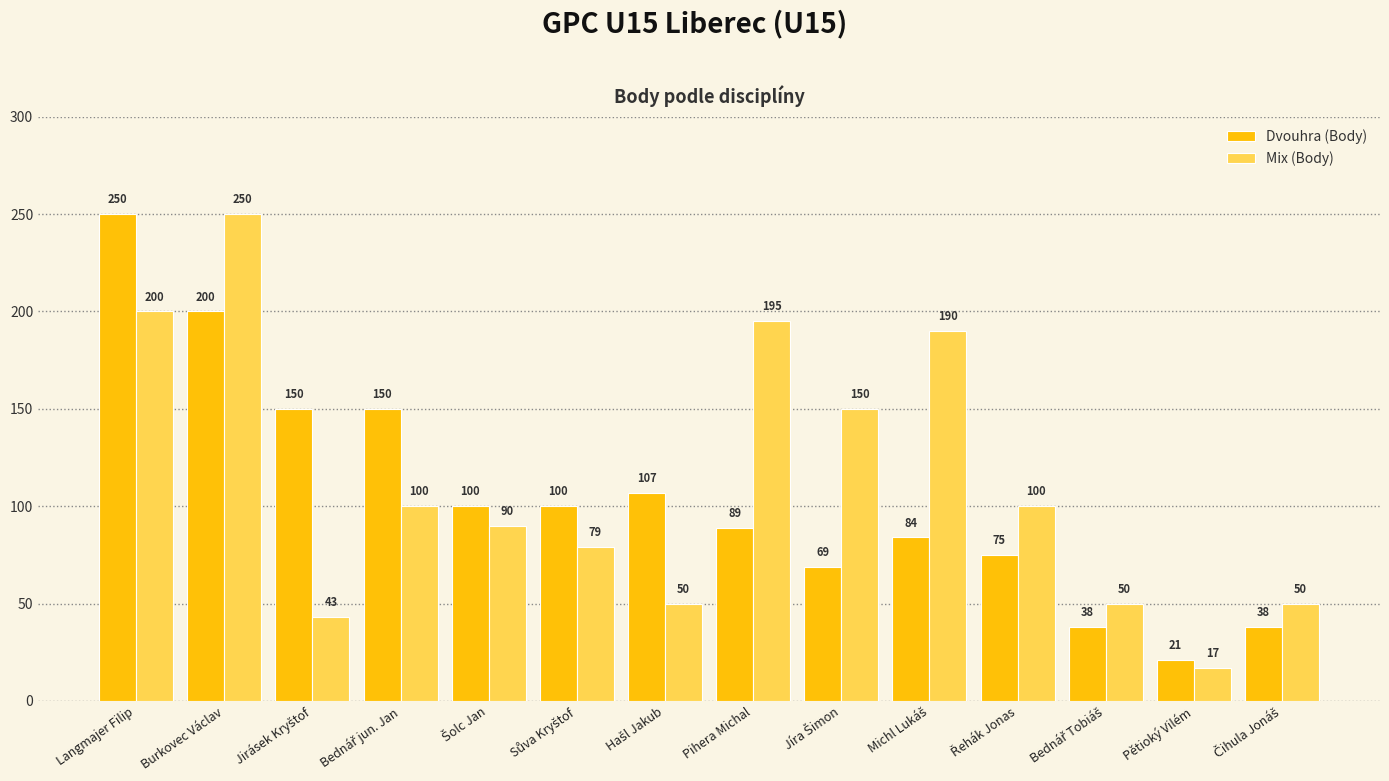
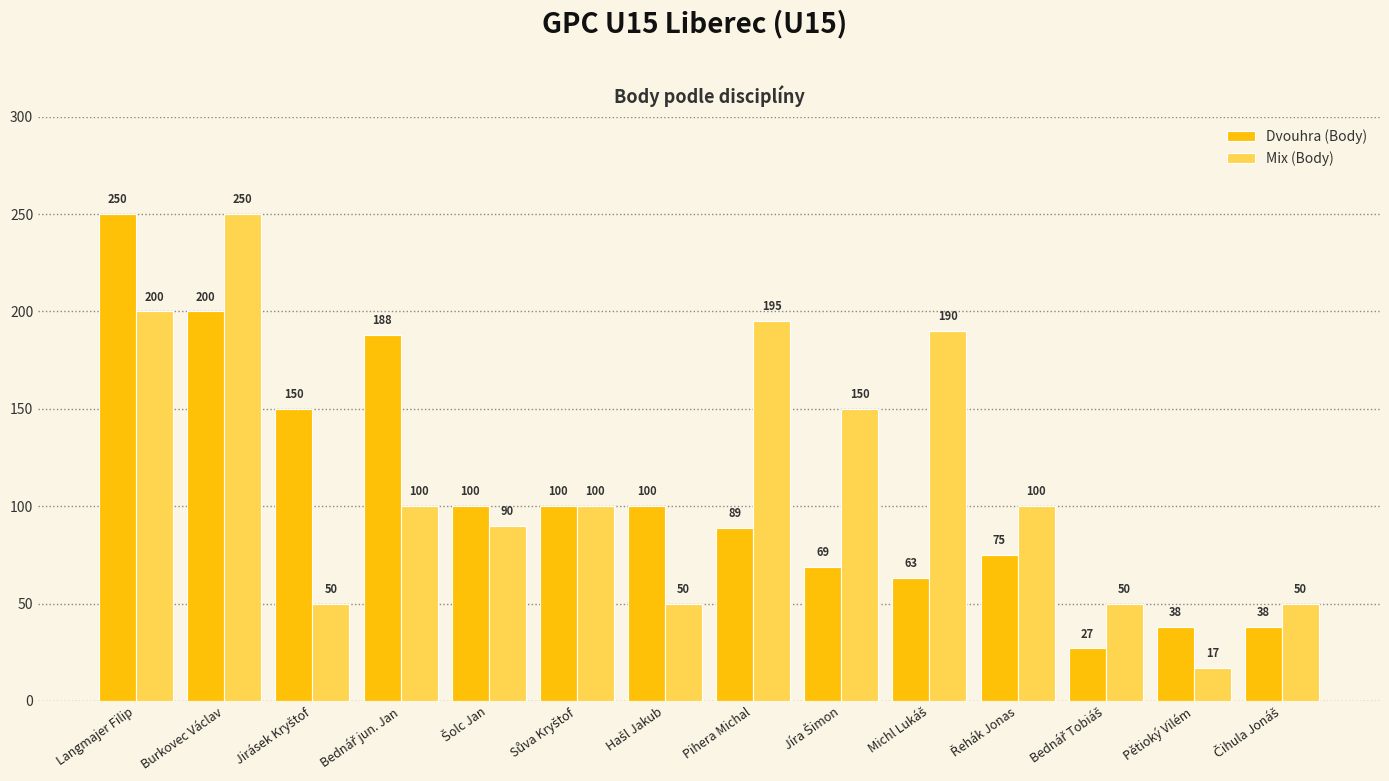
Mix (Body), Jirásek Kryštof: 43 -> 50
Dvouhra (Body), Bednář jun. Jan: 150 -> 188
Mix (Body), Sůva Kryštof: 79 -> 100
Dvouhra (Body), Hašl Jakub: 107 -> 100
Dvouhra (Body), Michl Lukáš: 84 -> 63
Dvouhra (Body), Bednář Tobiáš: 38 -> 27
Dvouhra (Body), Pětioký Vilém: 21 -> 38
